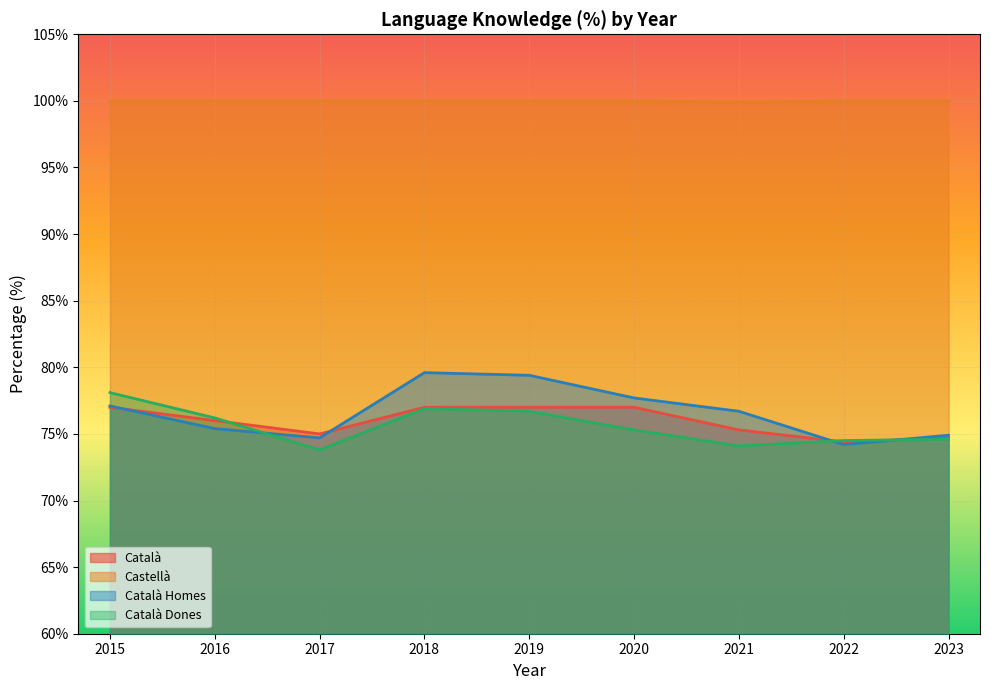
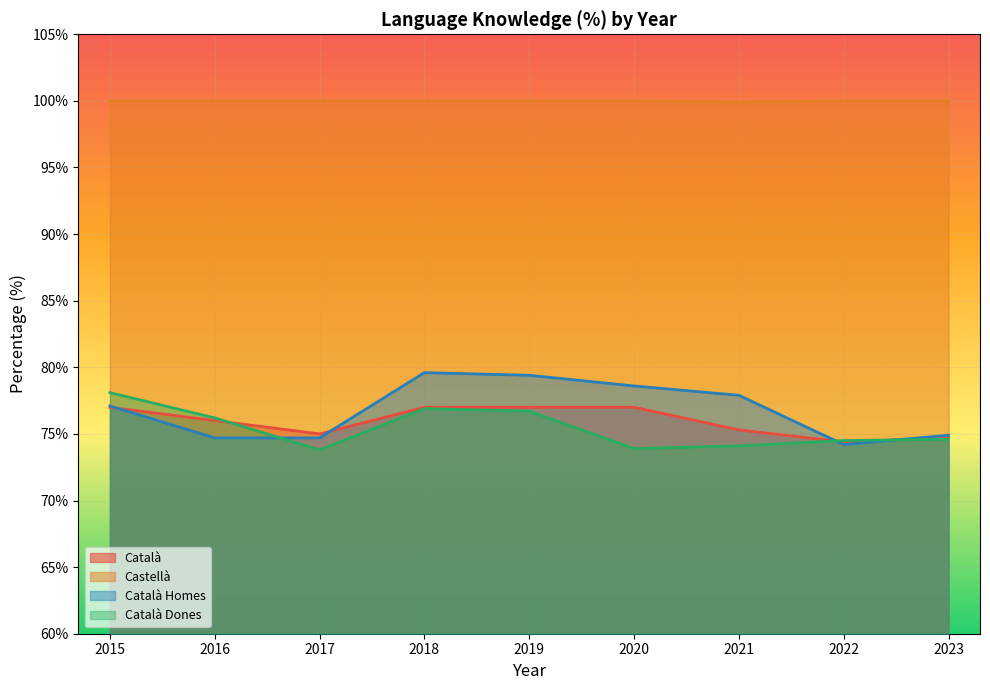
Català Homes, 2016: 75.4% -> 74.7%
Català Homes, 2020: 77.7% -> 78.6%
Català Dones, 2020: 75.3% -> 73.9%
Català Homes, 2021: 76.7% -> 77.9%
